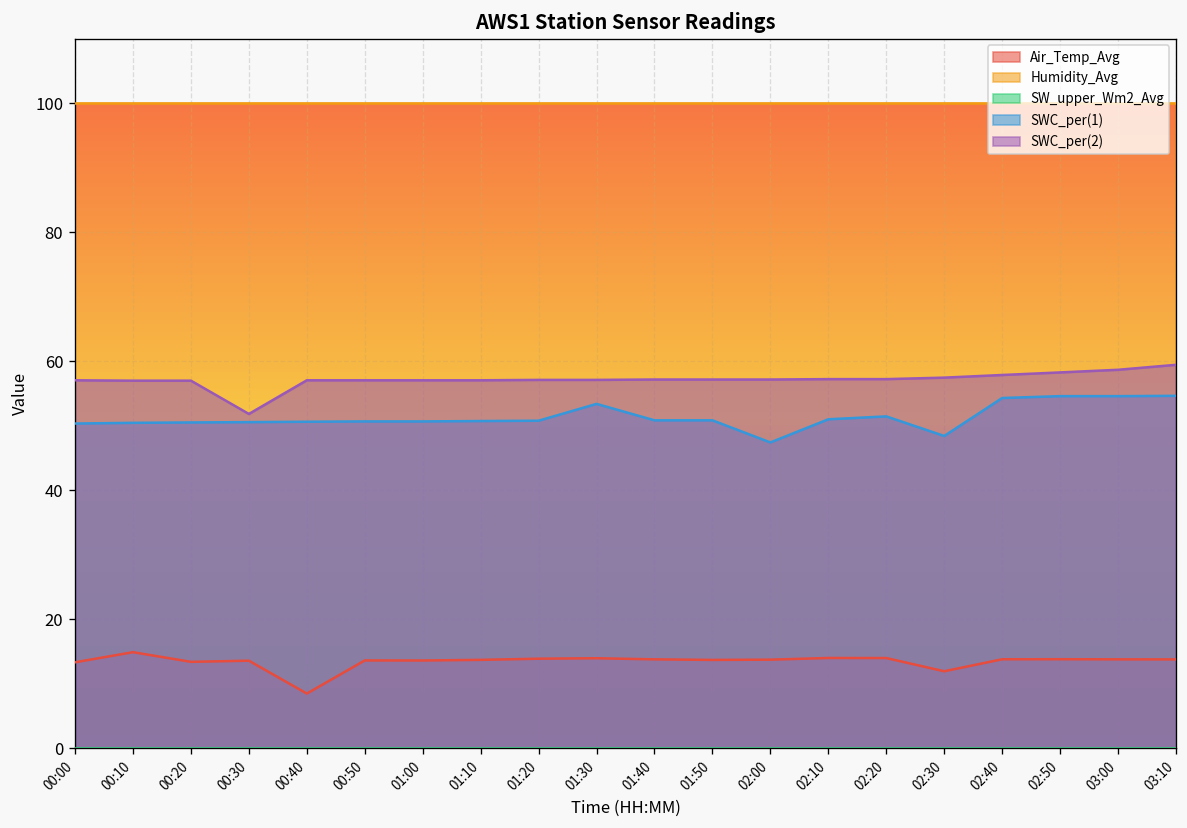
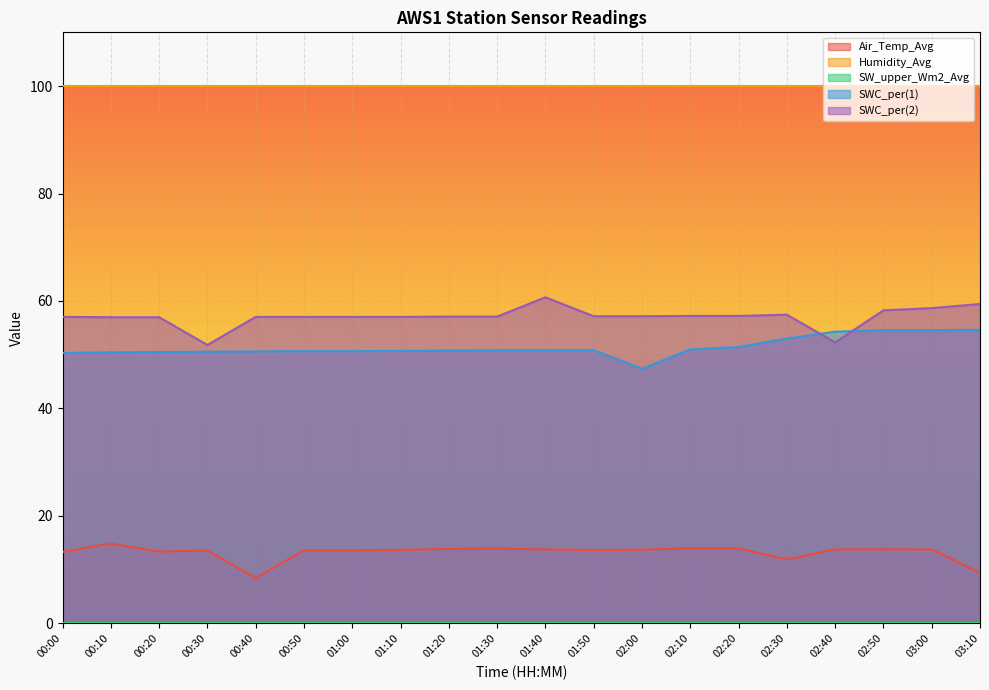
SWC_per(1), 01:30: 53 -> 51
SWC_per(2), 01:40: 57 -> 61
SWC_per(1), 02:30: 48 -> 53
SWC_per(2), 02:40: 58 -> 52
Air_Temp_Avg, 03:10: 14 -> 9
